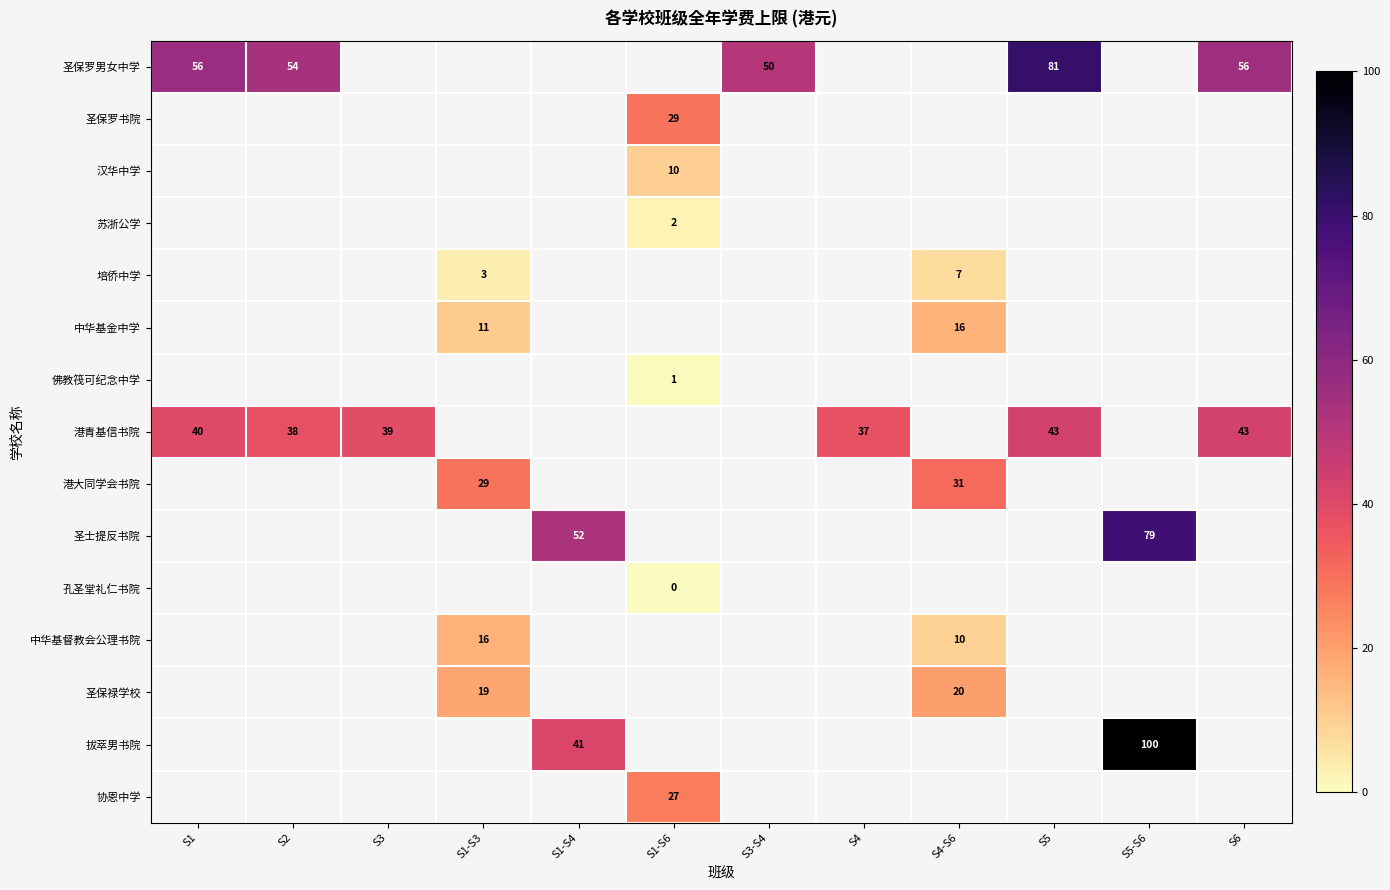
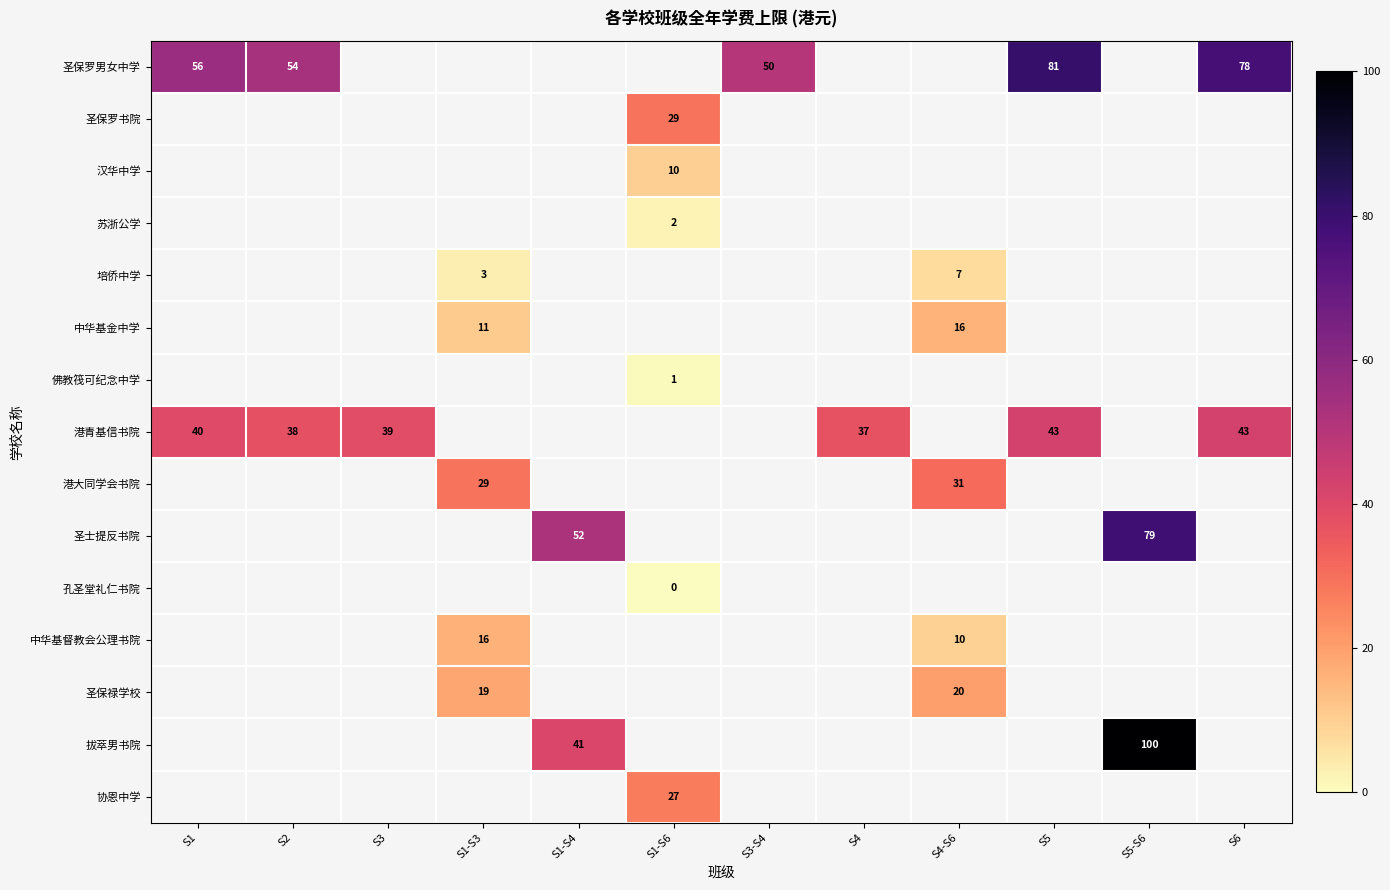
圣保罗男女中学, S6: 56 -> 78
